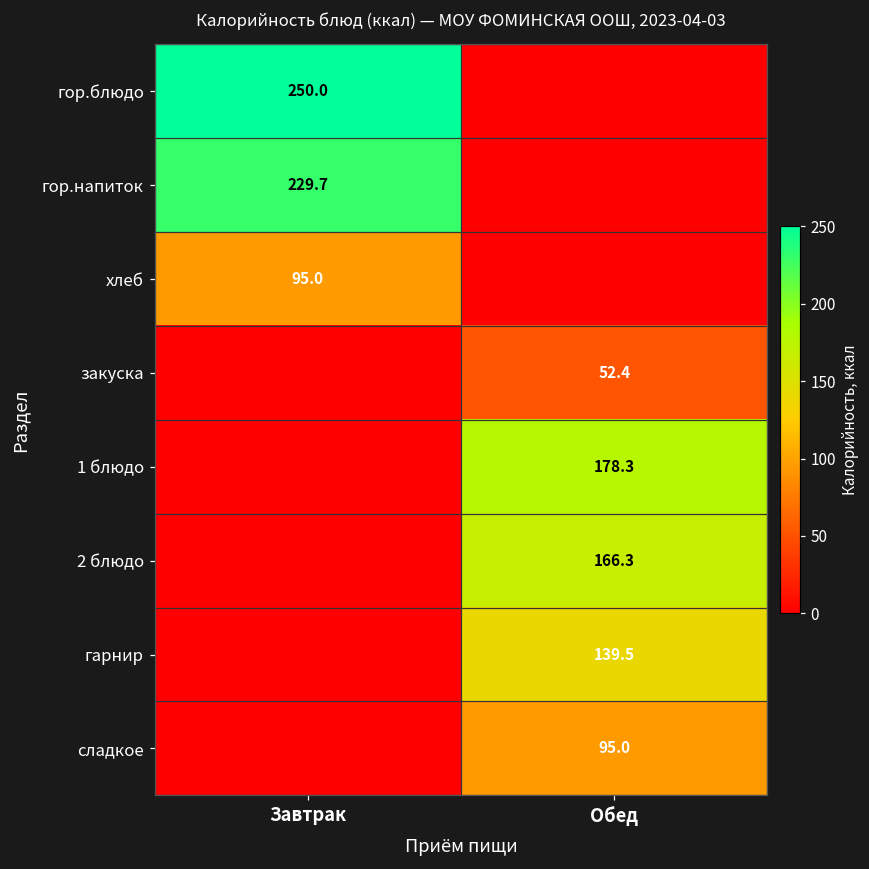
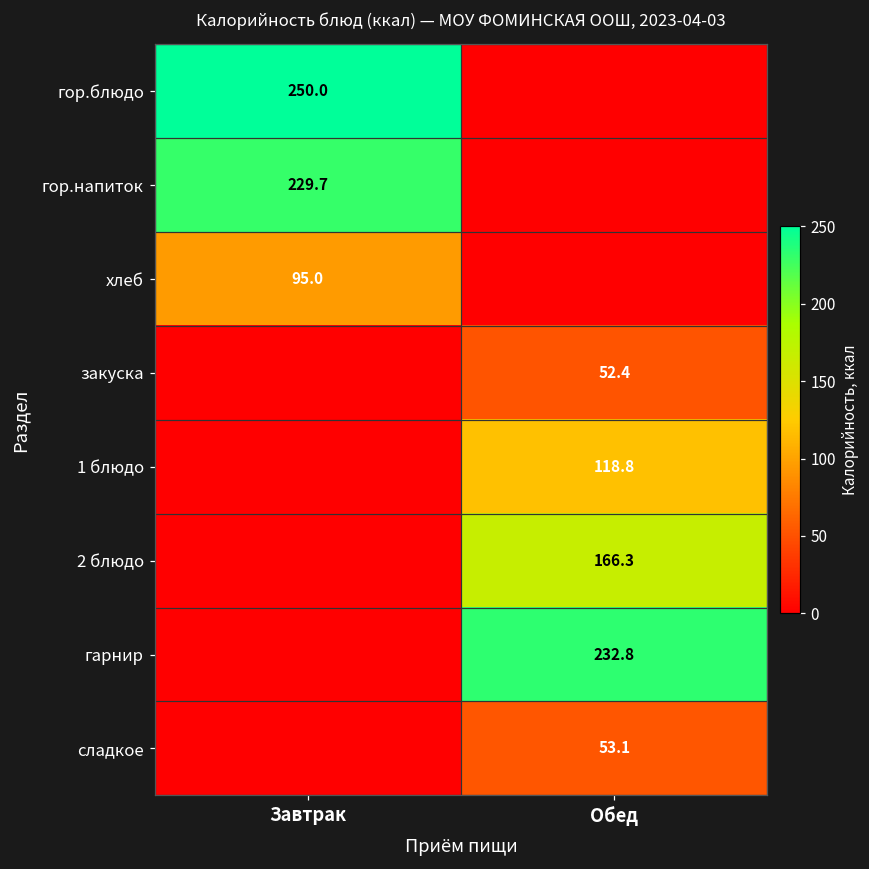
1 блюдо, Обед: 178.3 -> 118.8
гарнир, Обед: 139.5 -> 232.8
сладкое, Обед: 95.0 -> 53.1
